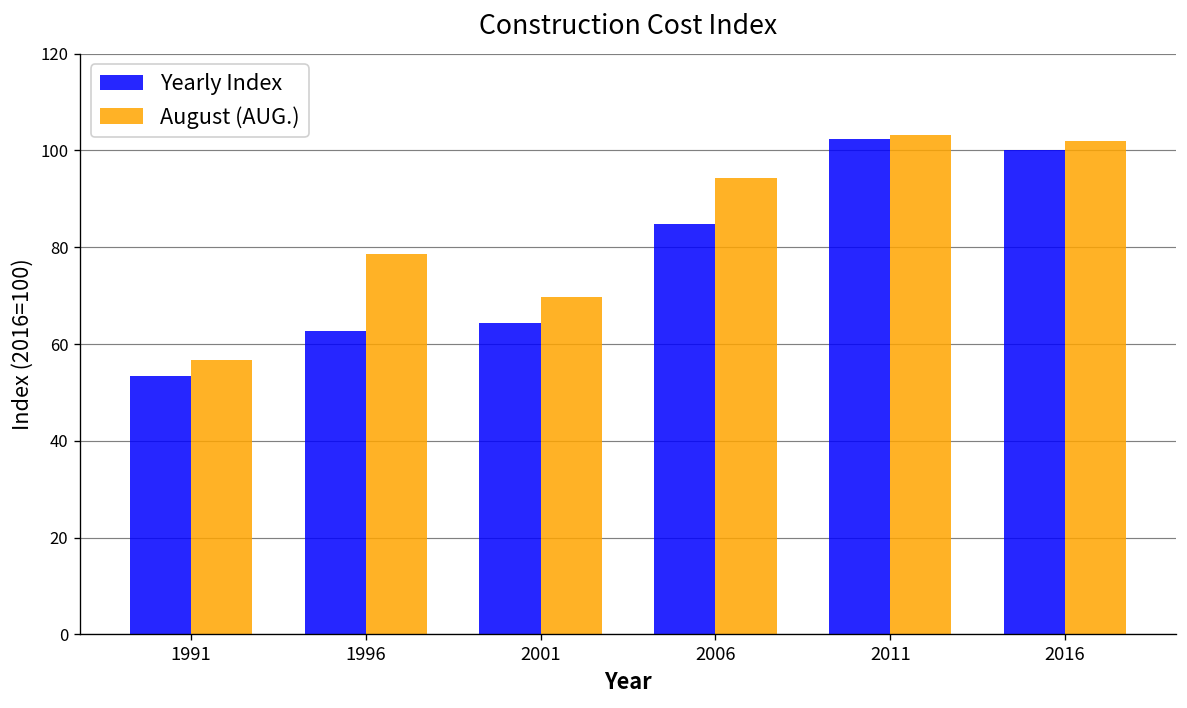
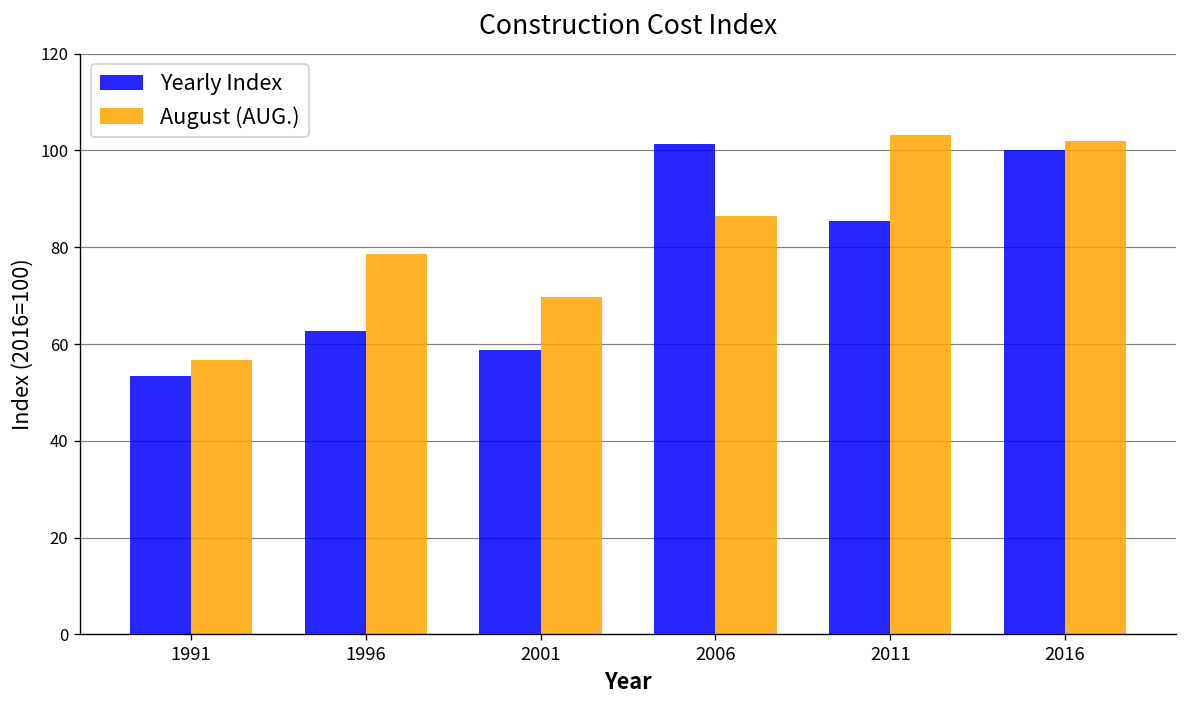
Yearly Index, 2001: 64 -> 59
Yearly Index, 2006: 85 -> 101
August (AUG.), 2006: 94 -> 86
Yearly Index, 2011: 102 -> 85
